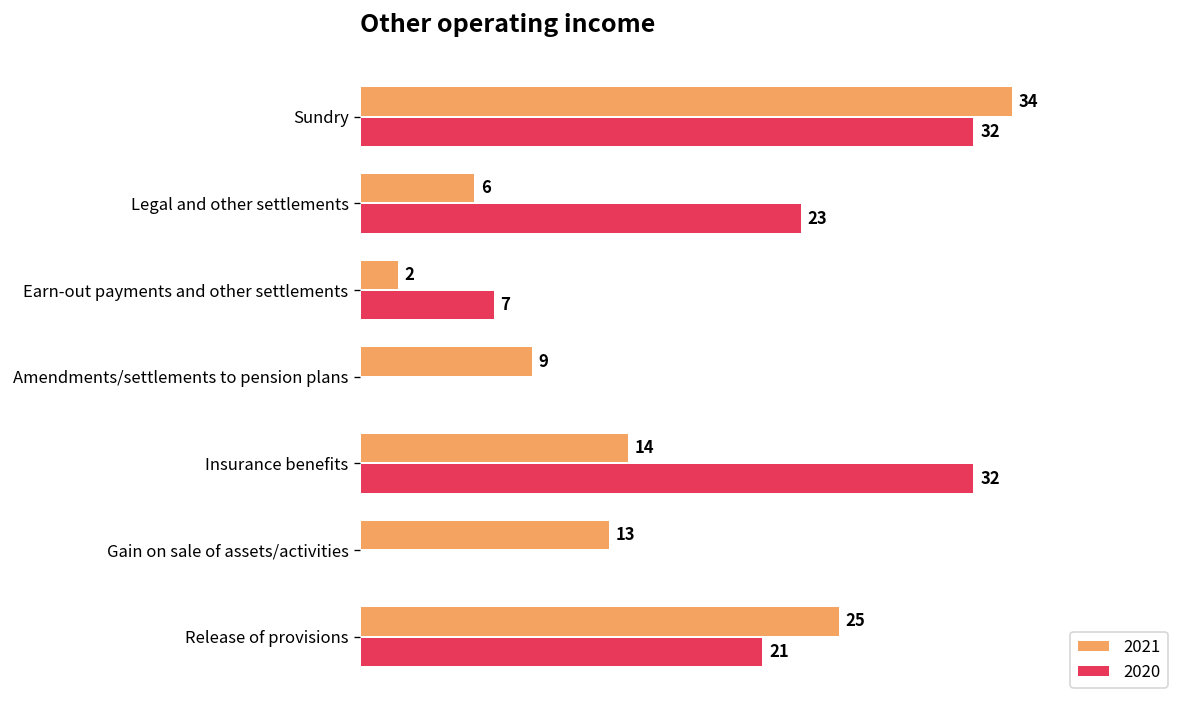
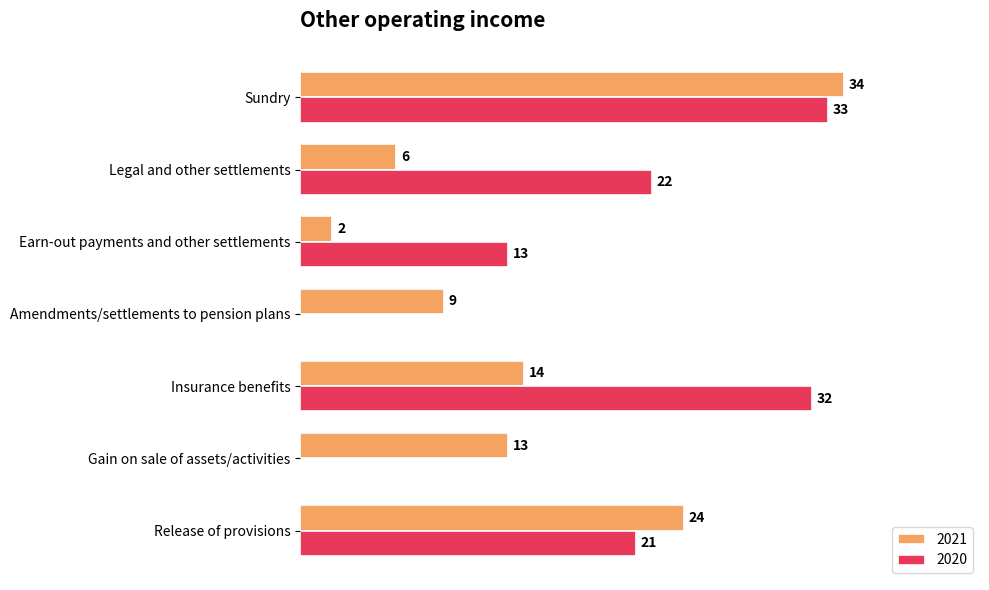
2020, Sundry: 32 -> 33
2020, Legal and other settlements: 23 -> 22
2020, Earn-out payments and other settlements: 7 -> 13
2021, Release of provisions: 25 -> 24
